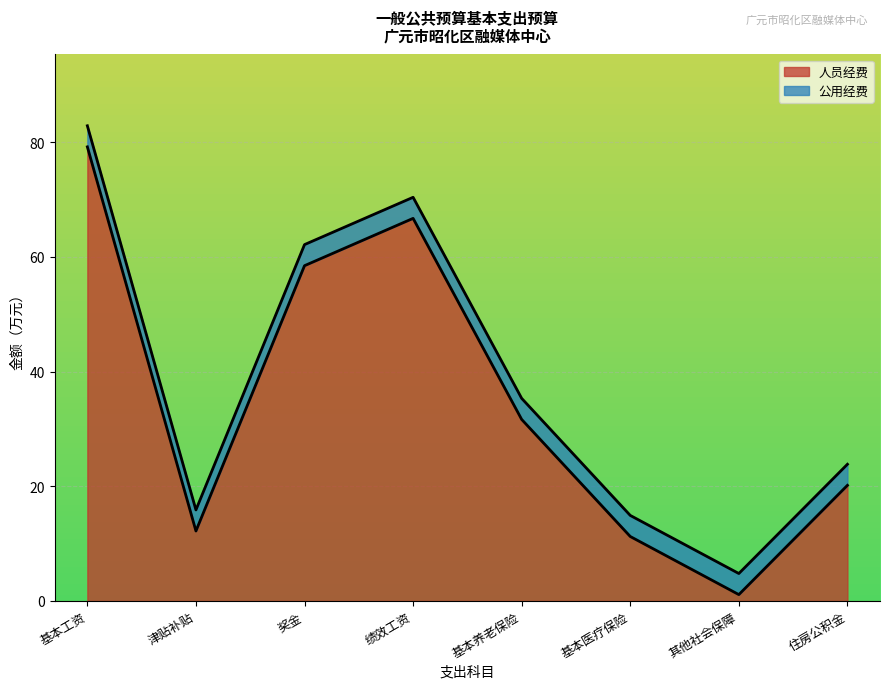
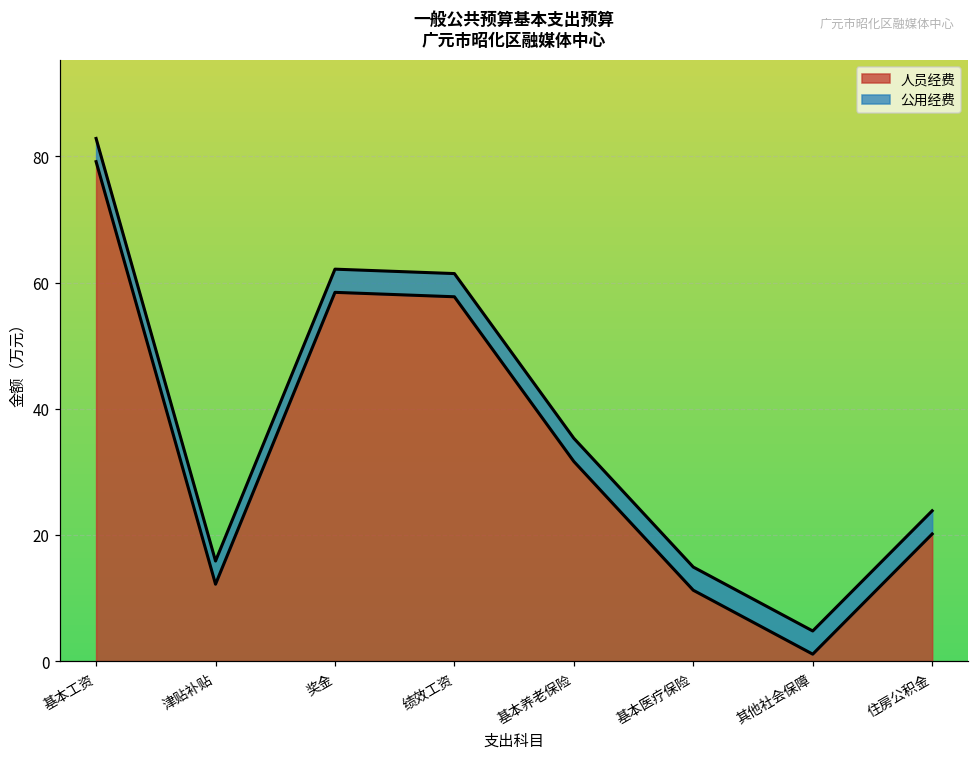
人员经费, 绩效工资: 67 -> 58
